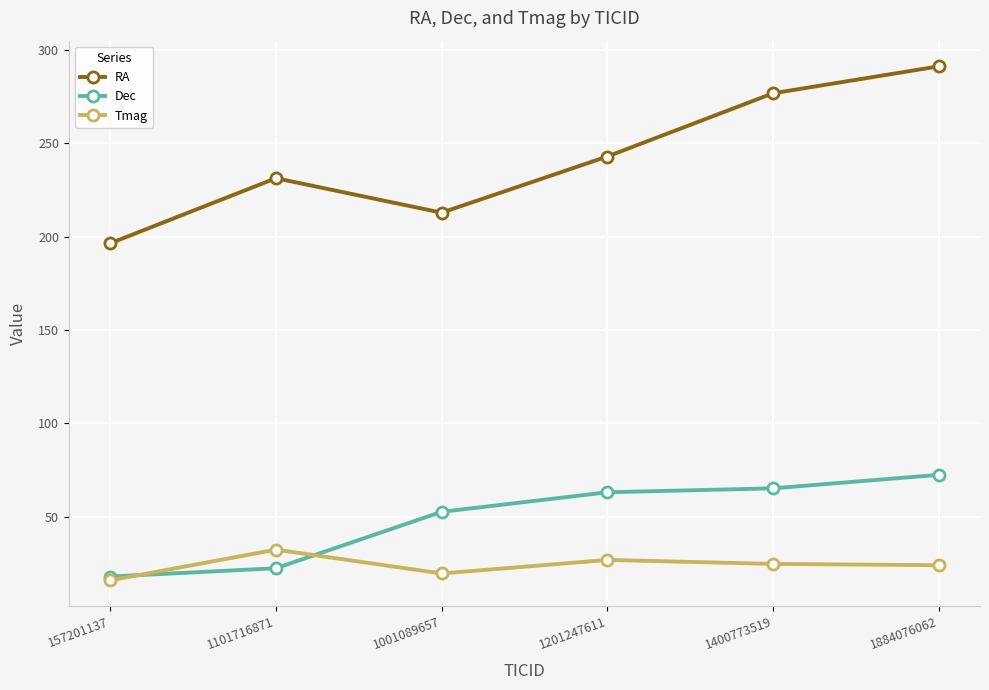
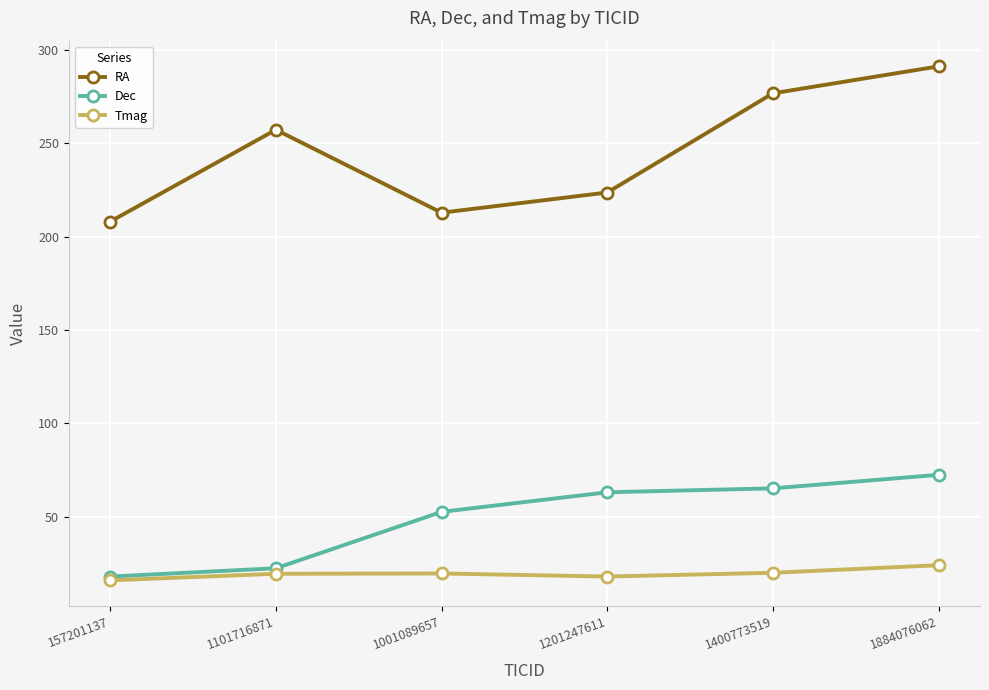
RA, 157201137: 196 -> 208
RA, 1101716871: 231 -> 257
Tmag, 1101716871: 32 -> 20
RA, 1201247611: 243 -> 224
Tmag, 1201247611: 27 -> 18
Tmag, 1400773519: 25 -> 20
